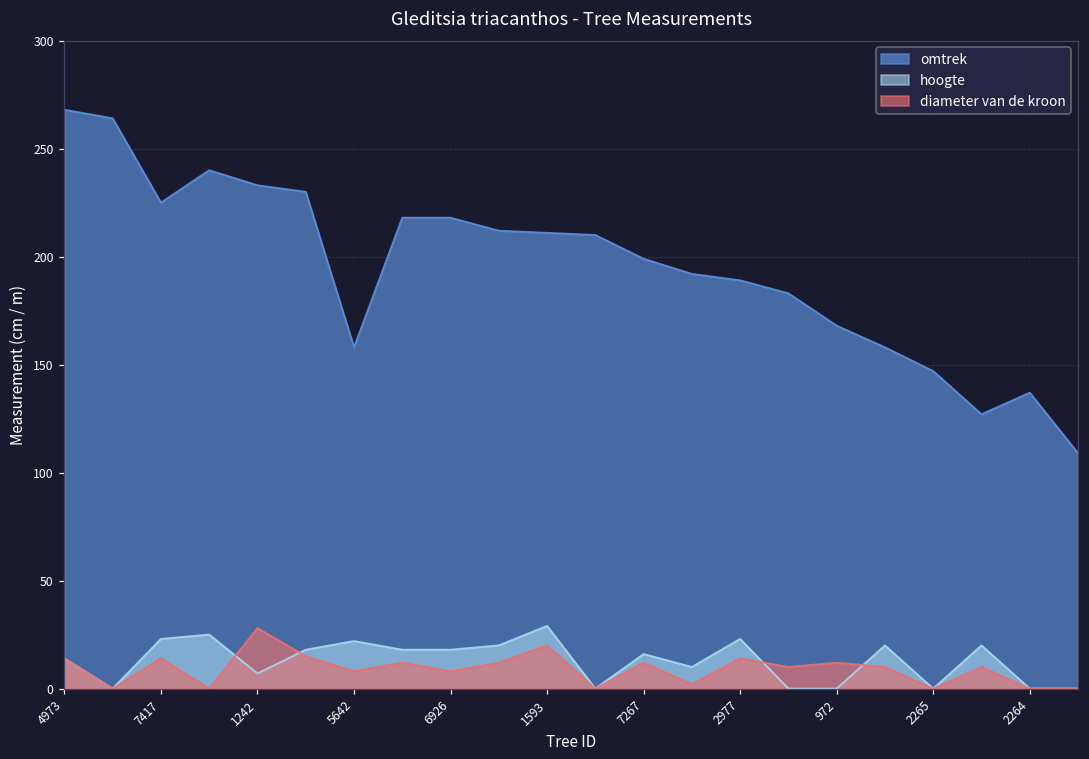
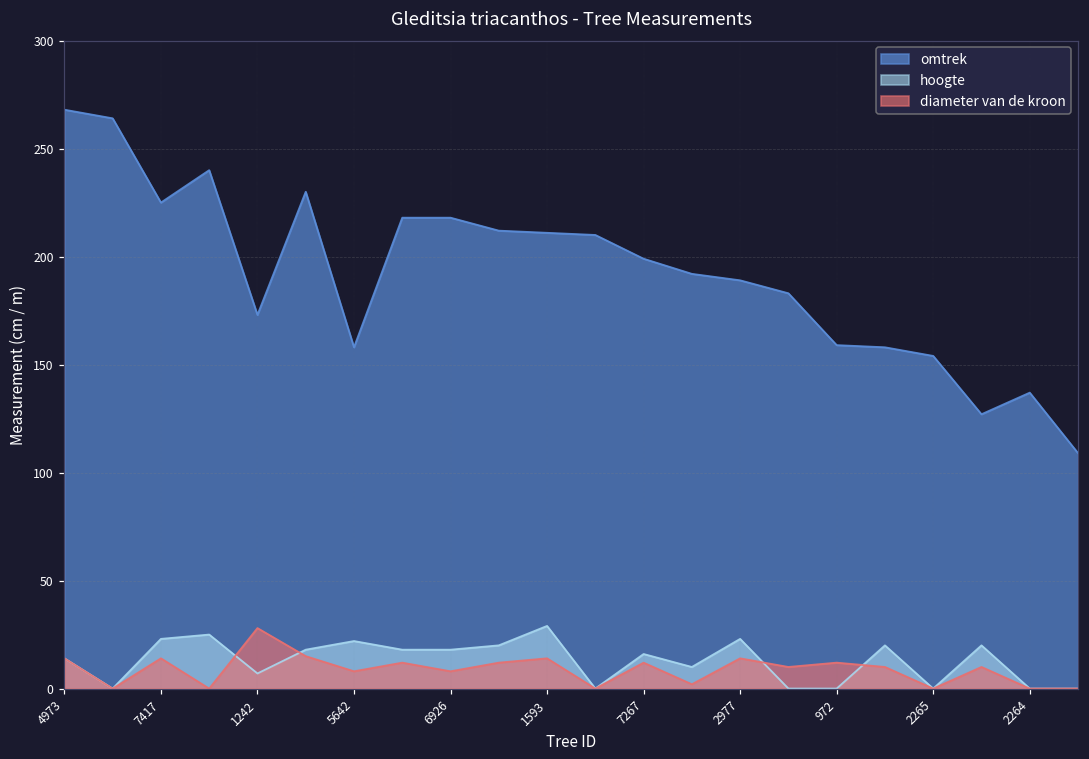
omtrek, 1242: 233 -> 173
diameter van de kroon, 1593: 20 -> 14
omtrek, 972: 168 -> 159
omtrek, 2265: 147 -> 154
